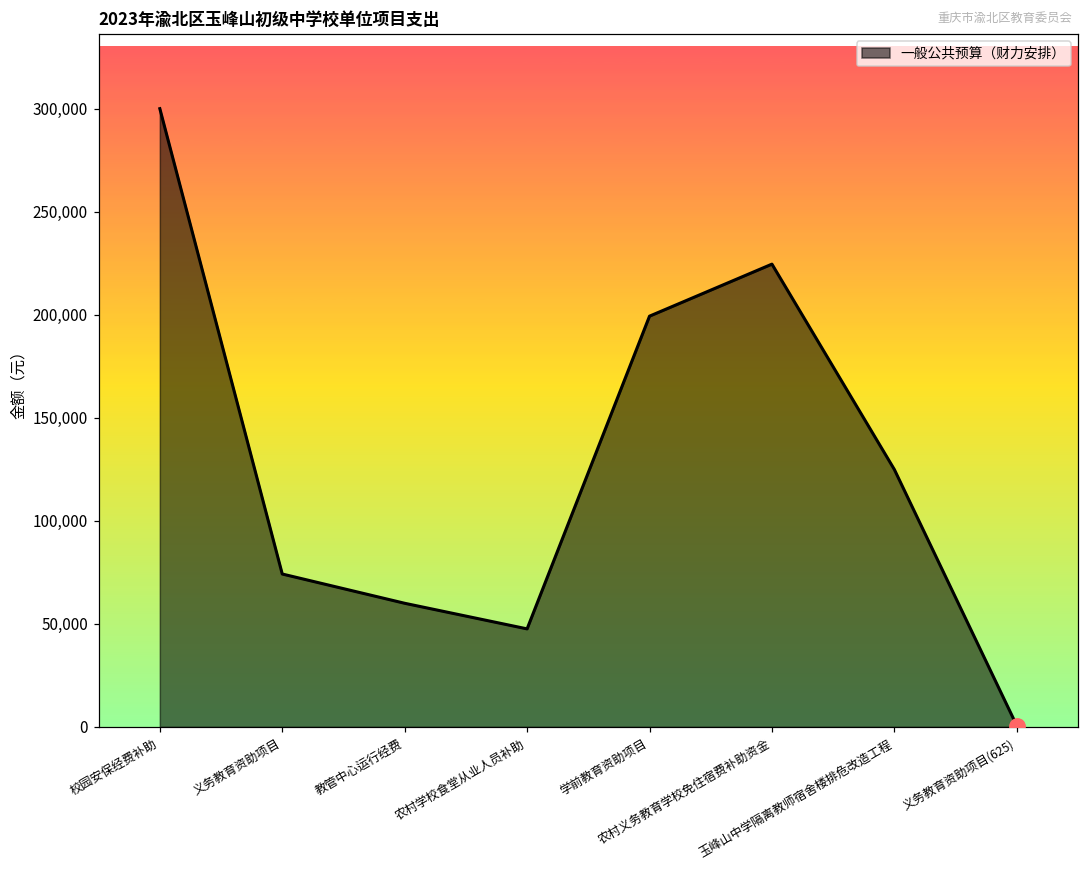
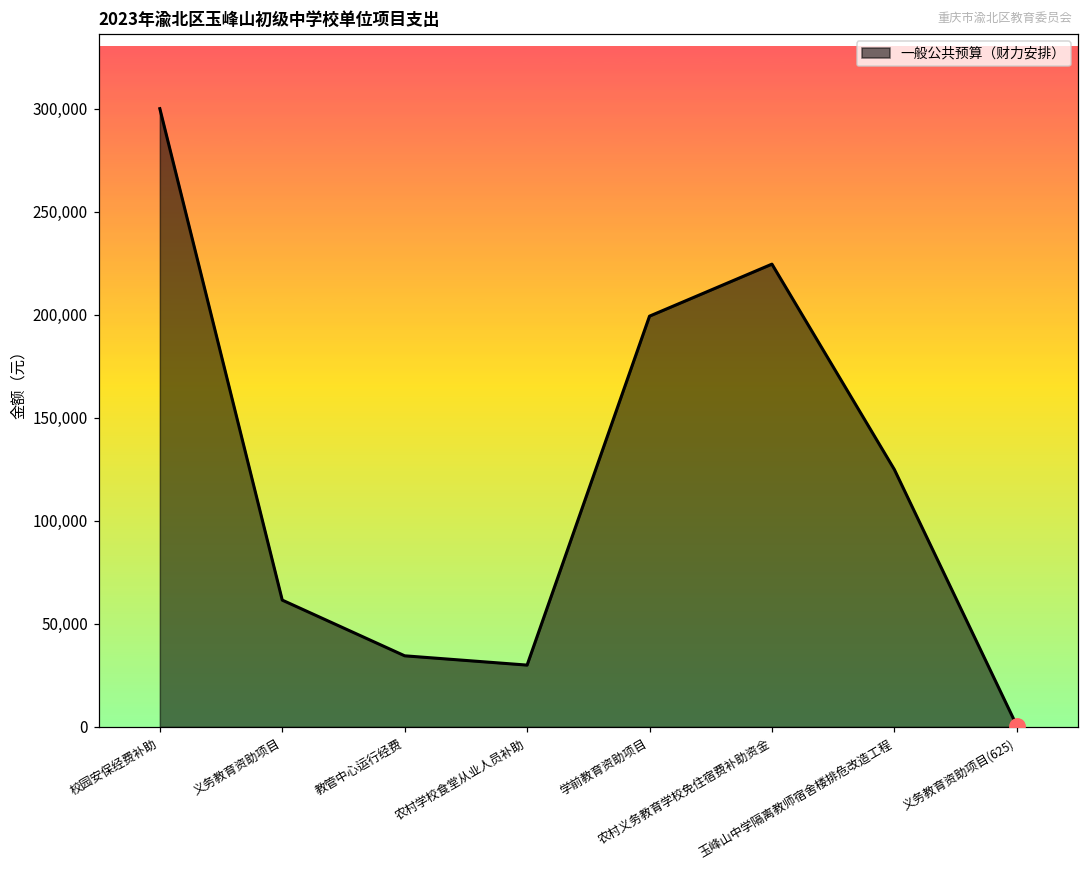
一般公共预算（财力安排）, 义务教育资助项目: 74,000 -> 62,000
一般公共预算（财力安排）, 教管中心运行经费: 60,000 -> 35,000
一般公共预算（财力安排）, 农村学校食堂从业人员补助: 48,000 -> 30,000
